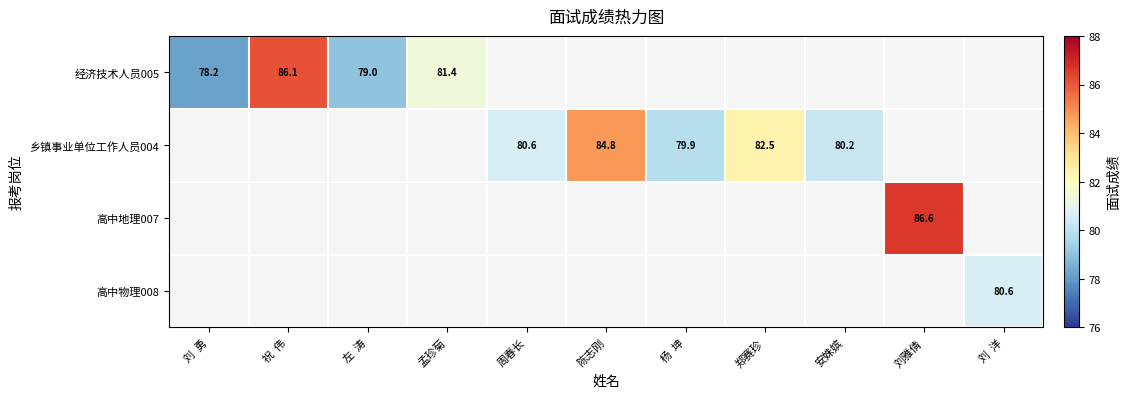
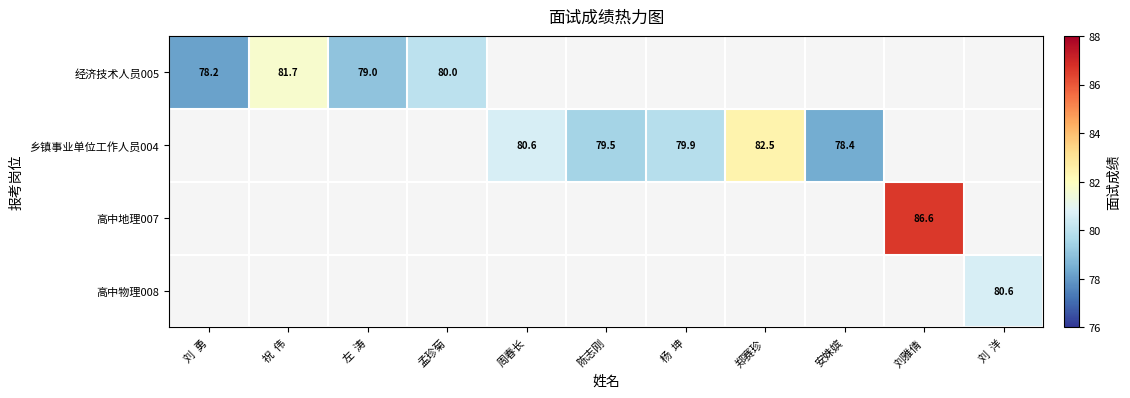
经济技术人员005, 祝 伟: 86.1 -> 81.7
经济技术人员005, 孟珍菊: 81.4 -> 80.0
乡镇事业单位工作人员004, 陈志刚: 84.8 -> 79.5
乡镇事业单位工作人员004, 安姝嫔: 80.2 -> 78.4
